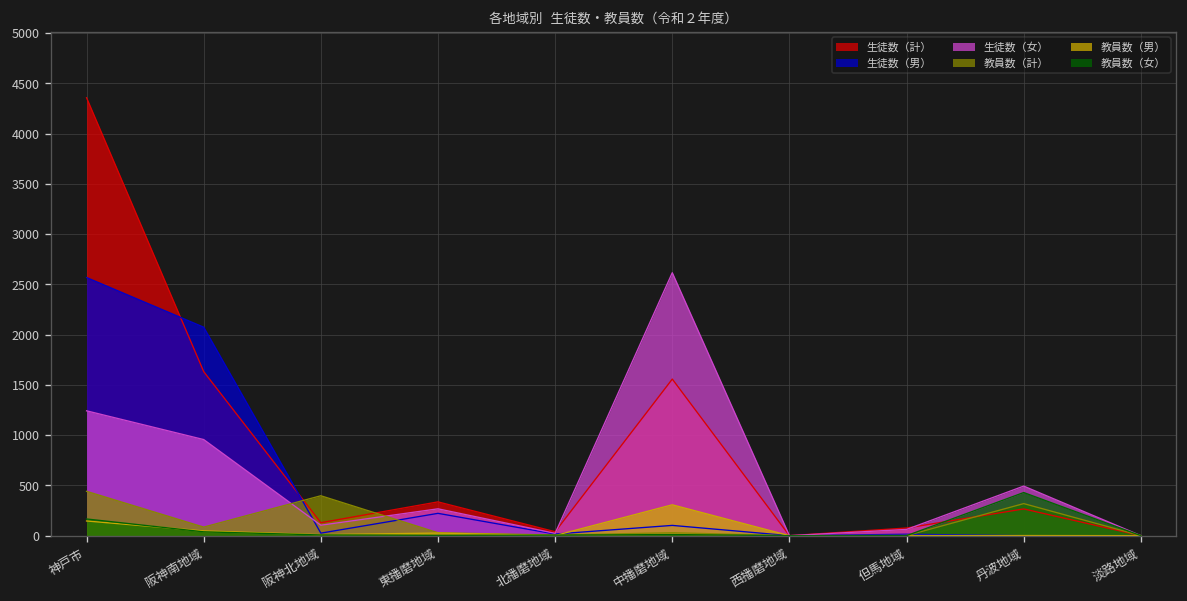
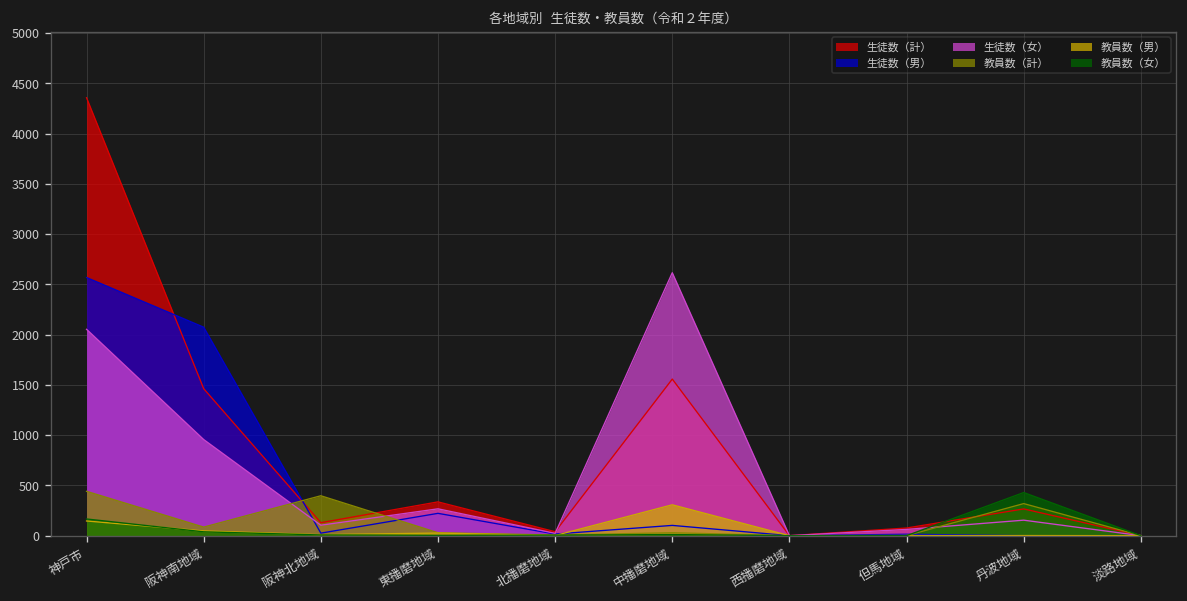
生徒数（女）, 神戸市: 1200 -> 2100
生徒数（計）, 阪神南地域: 1600 -> 1500
生徒数（女）, 丹波地域: 500 -> 200
